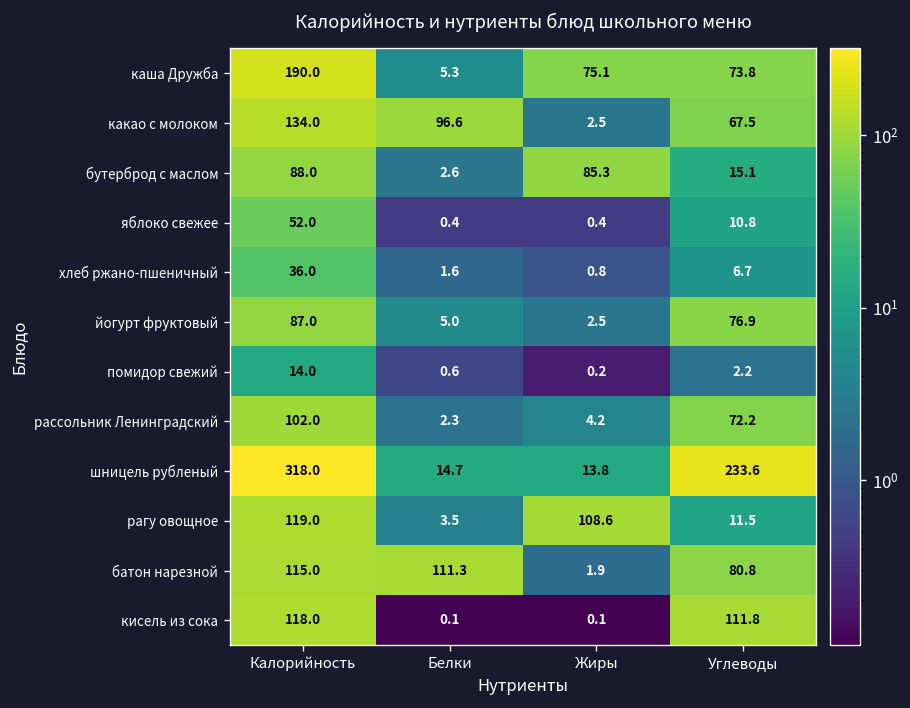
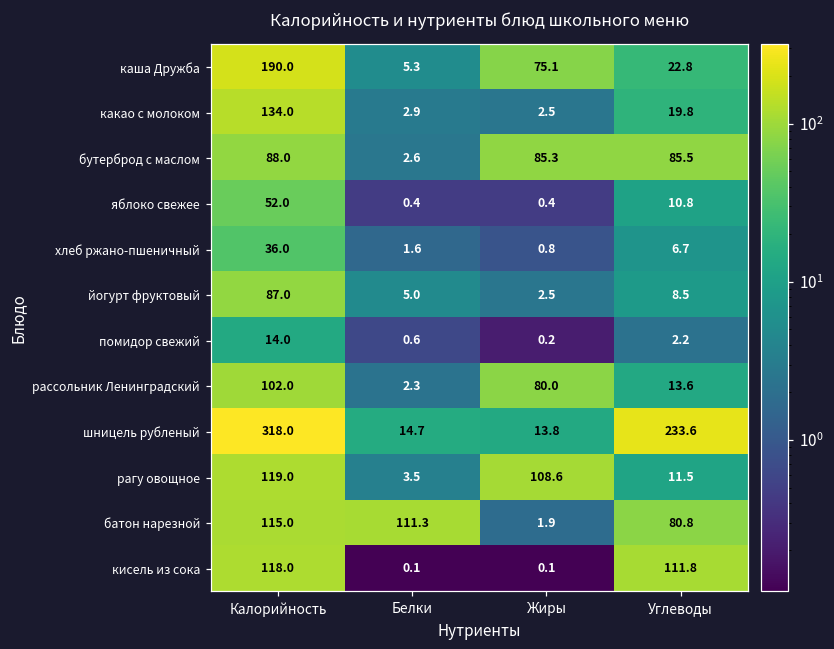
каша Дружба, Углеводы: 73.8 -> 22.8
какао с молоком, Белки: 96.6 -> 2.9
какао с молоком, Углеводы: 67.5 -> 19.8
бутерброд с маслом, Углеводы: 15.1 -> 85.5
йогурт фруктовый, Углеводы: 76.9 -> 8.5
рассольник Ленинградский, Жиры: 4.2 -> 80.0
рассольник Ленинградский, Углеводы: 72.2 -> 13.6
